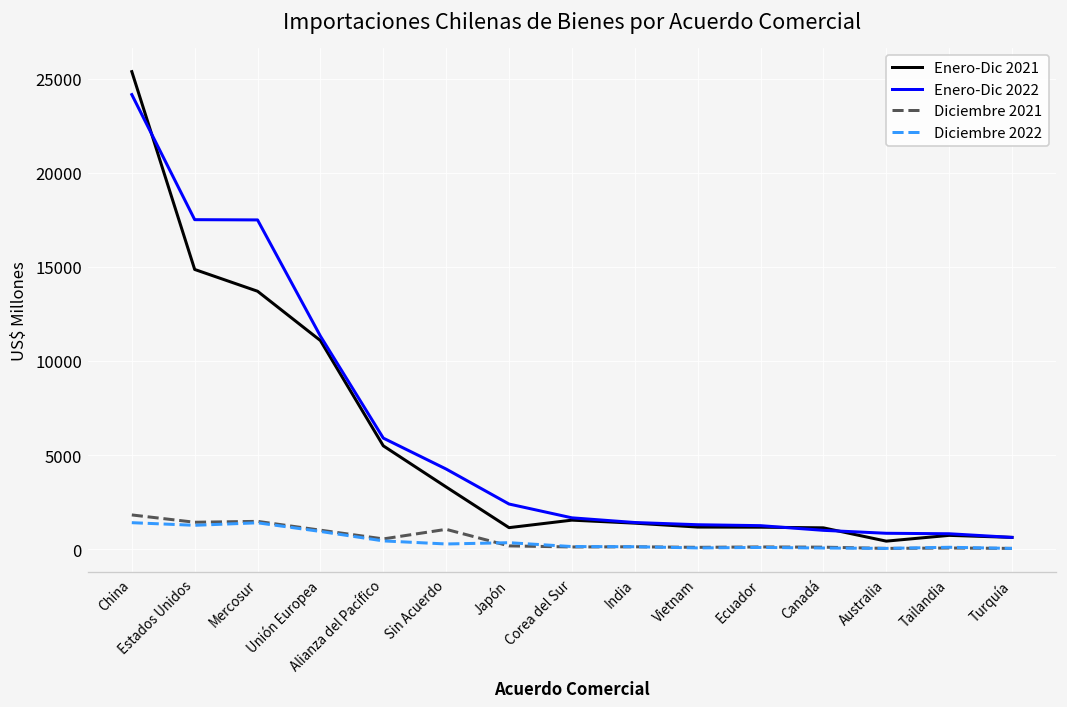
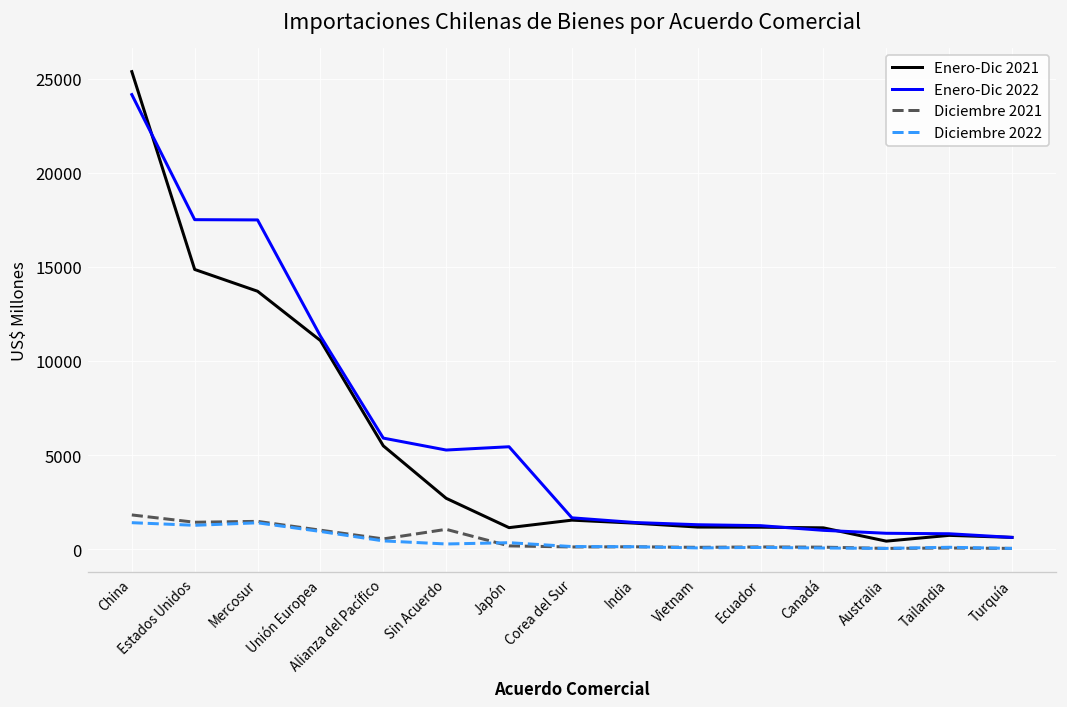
Enero-Dic 2021, Sin Acuerdo: 3300 -> 2700
Enero-Dic 2022, Sin Acuerdo: 4300 -> 5300
Enero-Dic 2022, Japón: 2400 -> 5400
